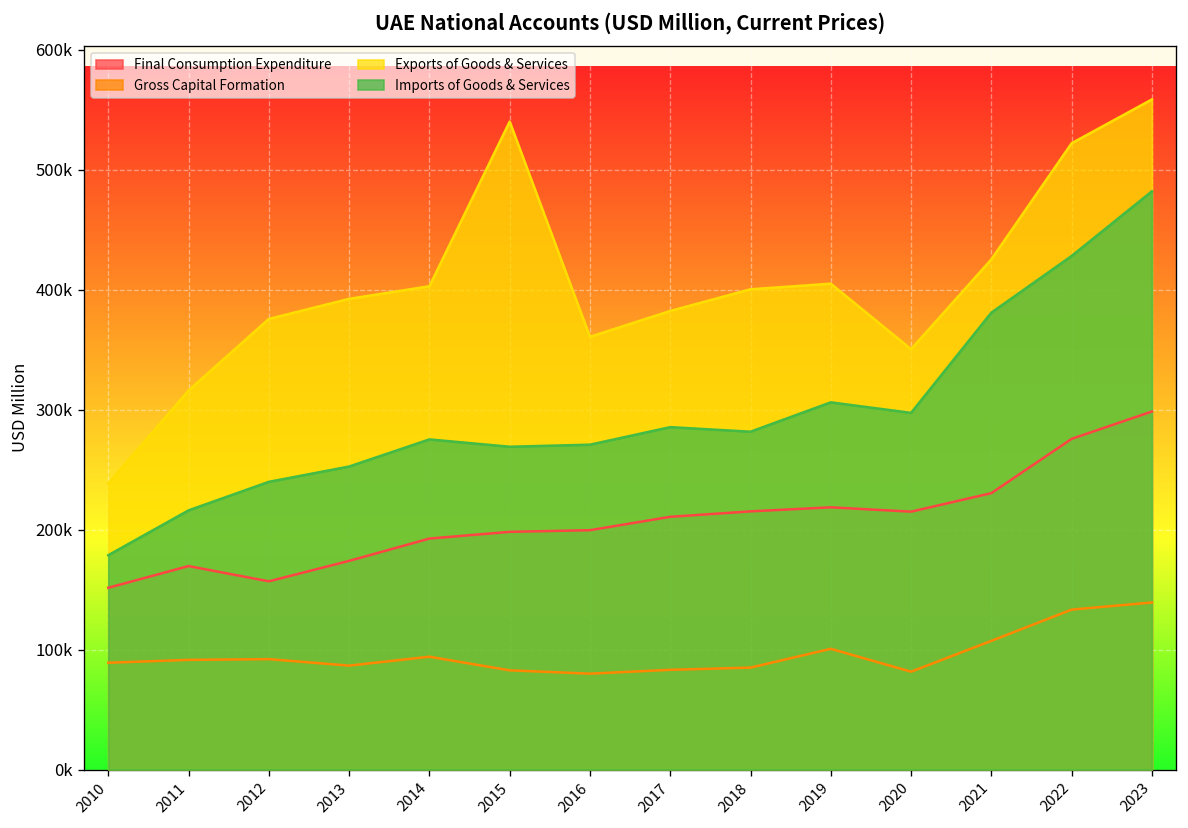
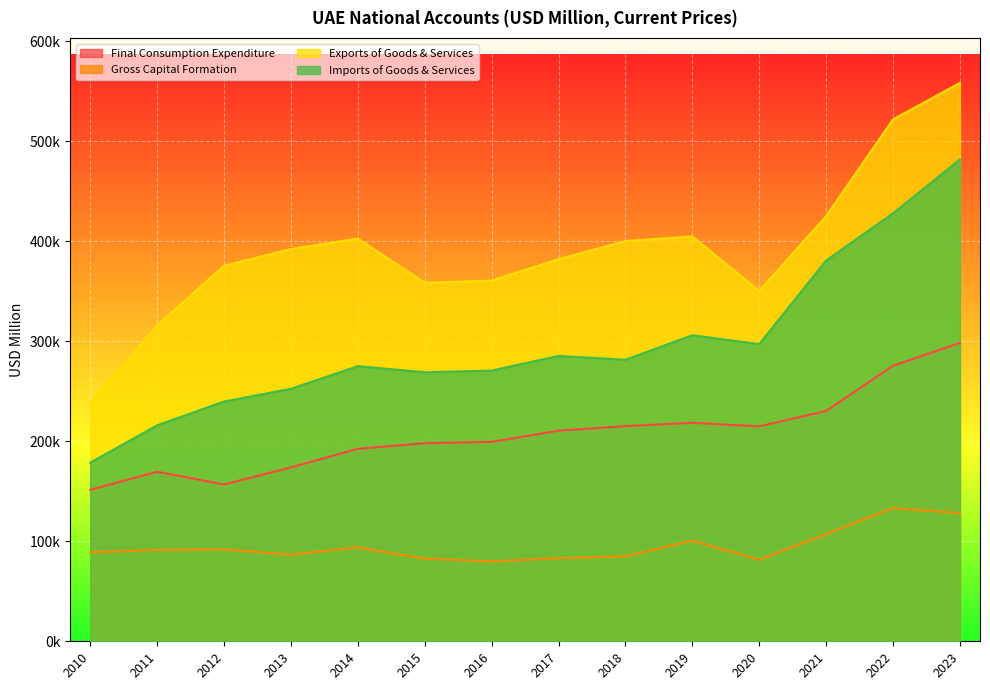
Exports of Goods & Services, 2015: 540000 -> 359000
Gross Capital Formation, 2023: 139000 -> 128000
